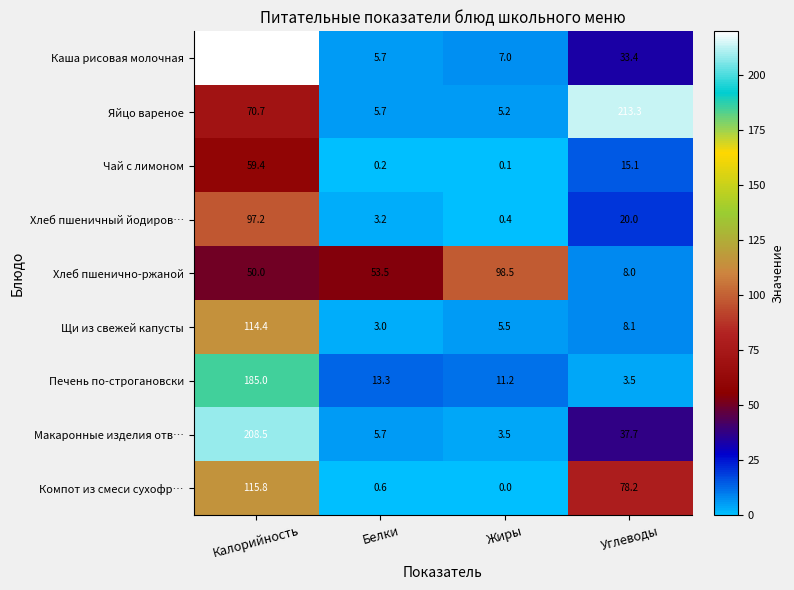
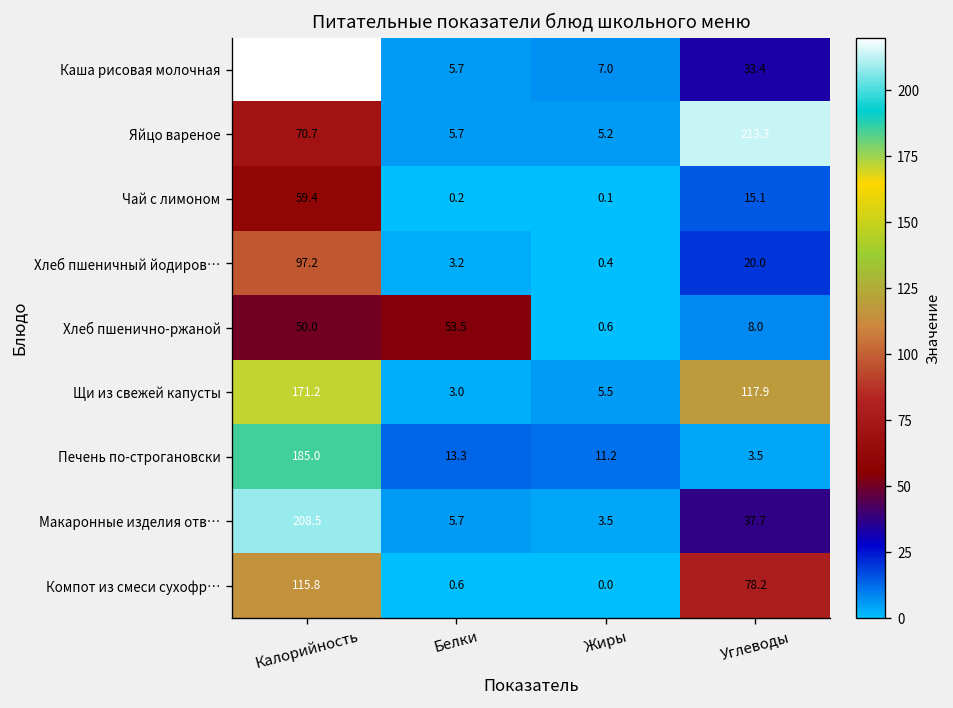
Хлеб пшенично-ржаной, Жиры: 98.5 -> 0.6
Щи из свежей капусты, Калорийность: 114.4 -> 171.2
Щи из свежей капусты, Углеводы: 8.1 -> 117.9
